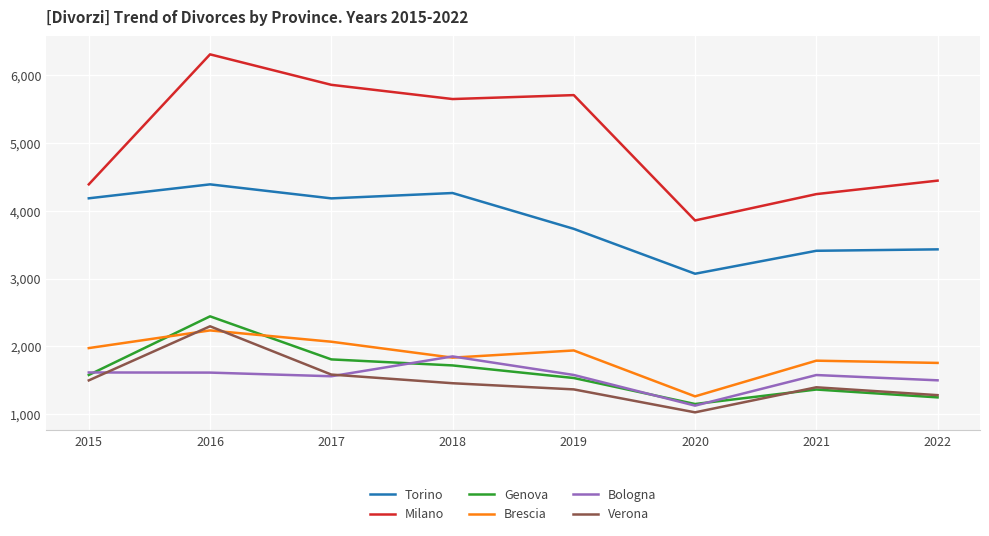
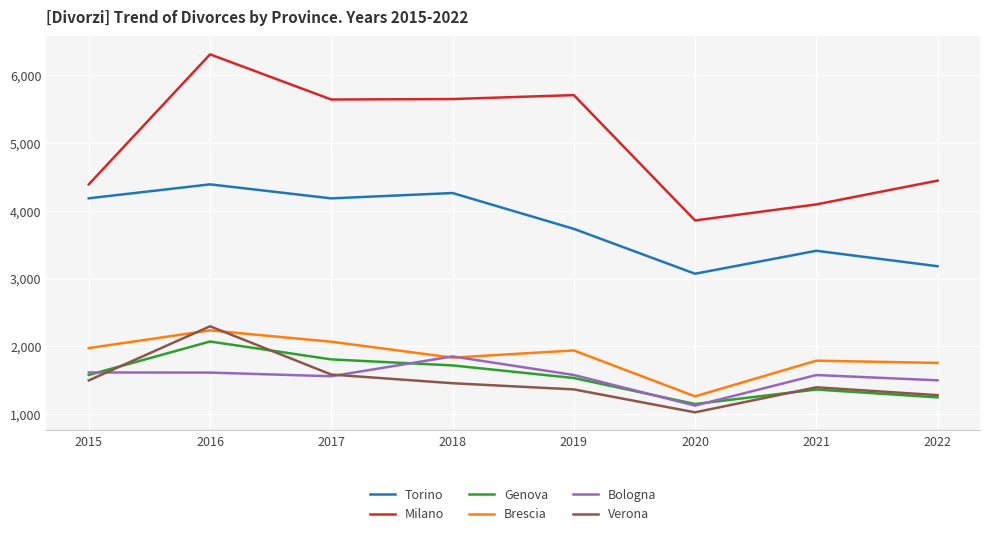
Genova, 2016: 2,400 -> 2,100
Milano, 2017: 5,900 -> 5,600
Milano, 2021: 4,200 -> 4,100
Torino, 2022: 3,400 -> 3,200
